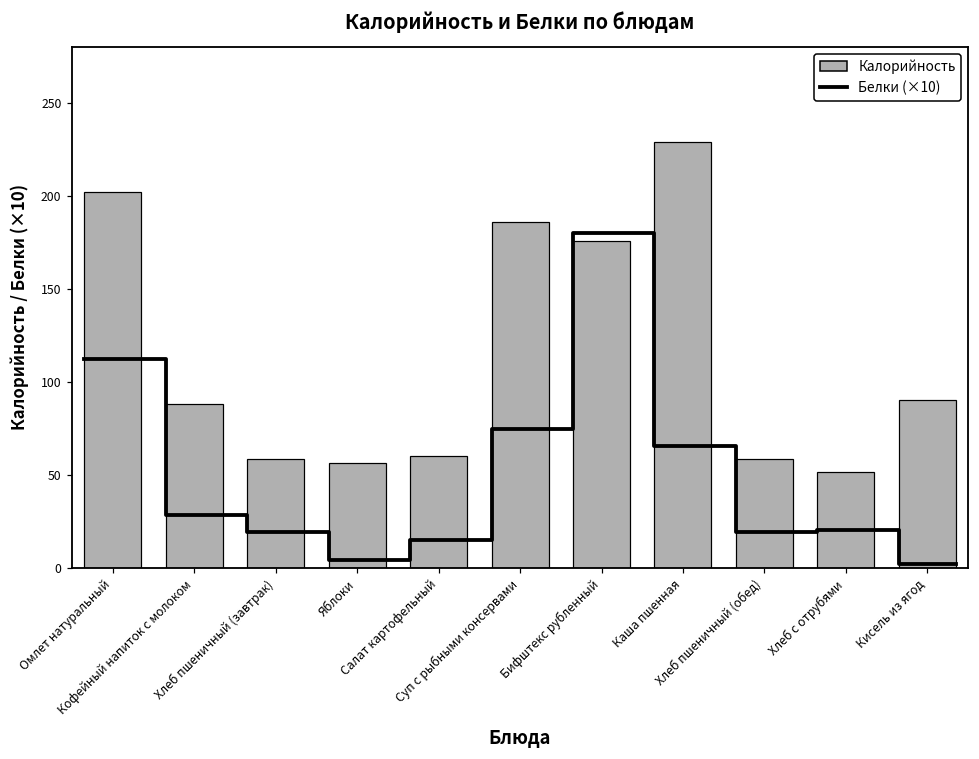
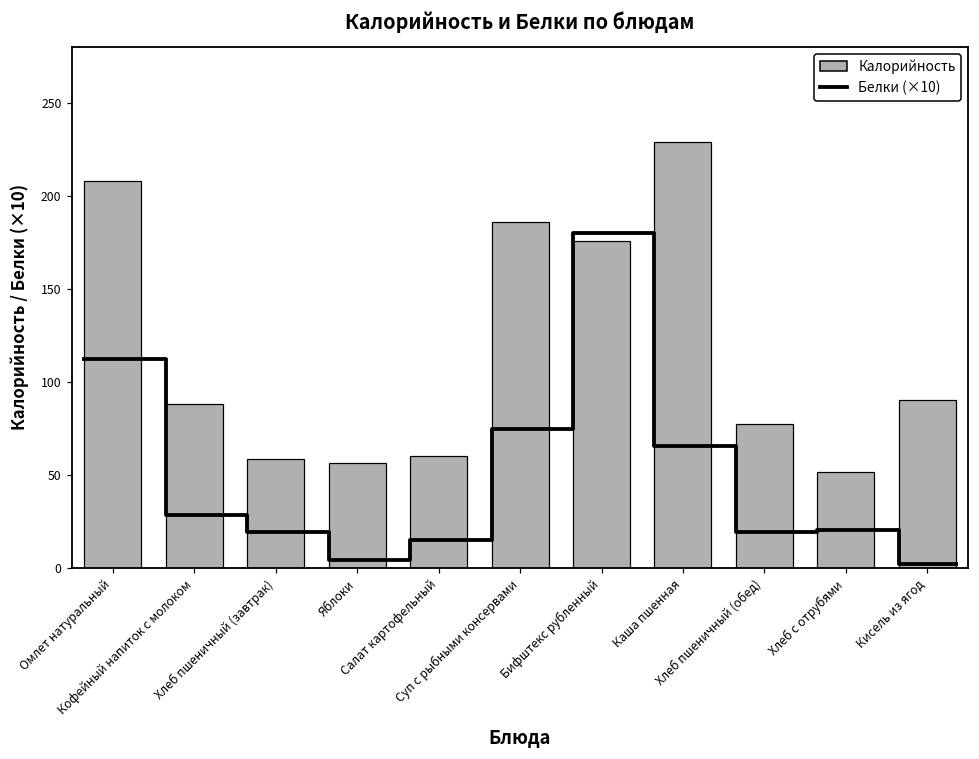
Калорийность, Омлет натуральный: 202 -> 208
Калорийность, Хлеб пшеничный (обед): 59 -> 77
